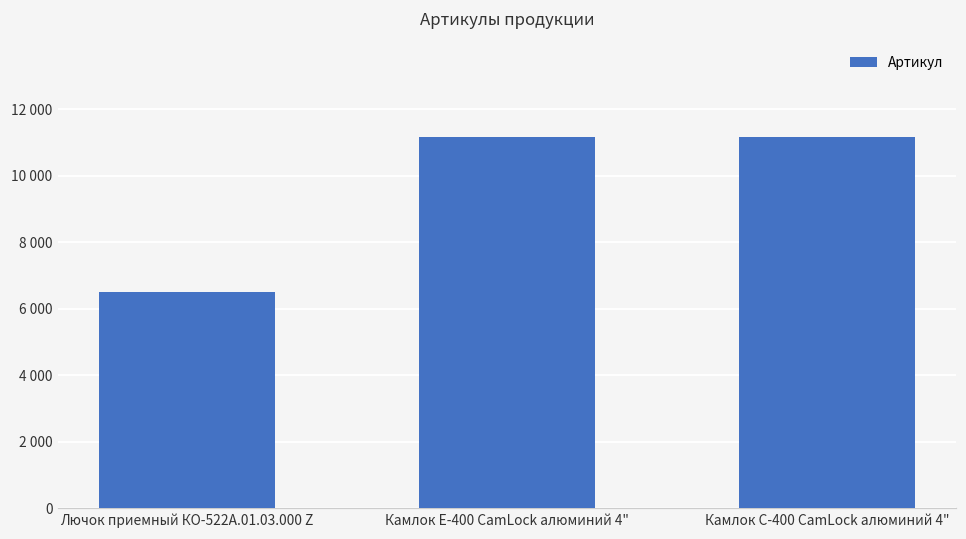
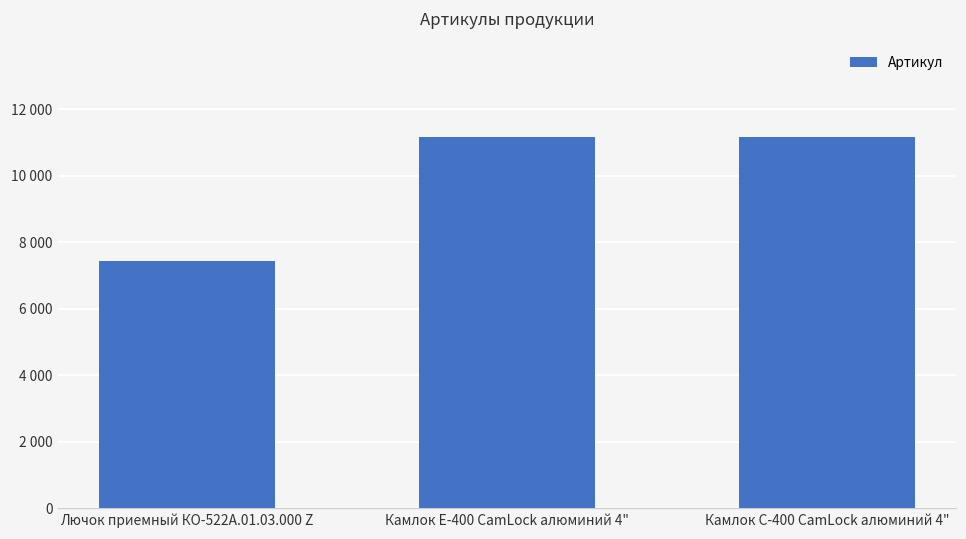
Лючок приемный КО-522А.01.03.000 Z: 6500 -> 7400
